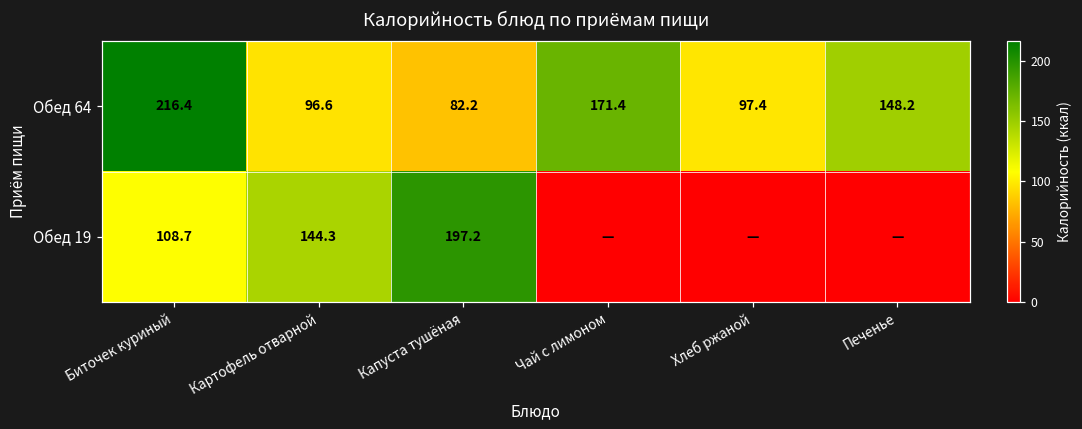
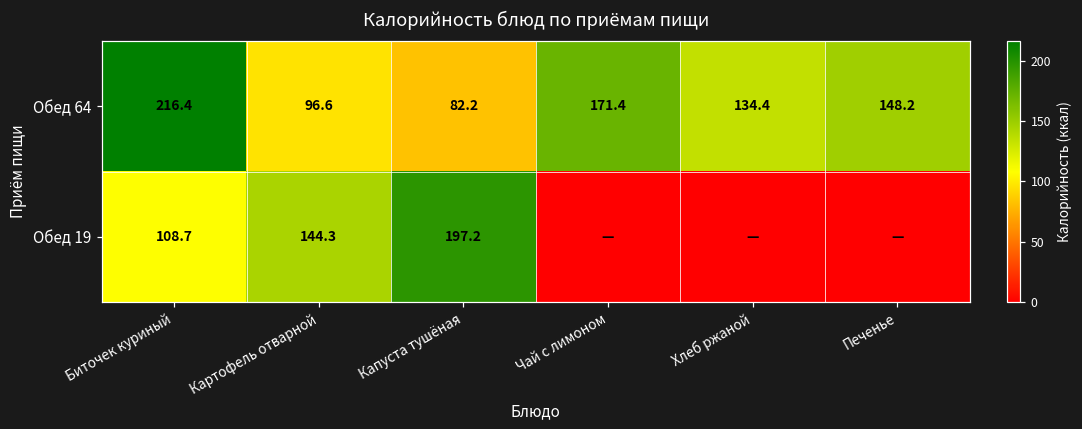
Обед 64, Хлеб ржаной: 97.4 -> 134.4
